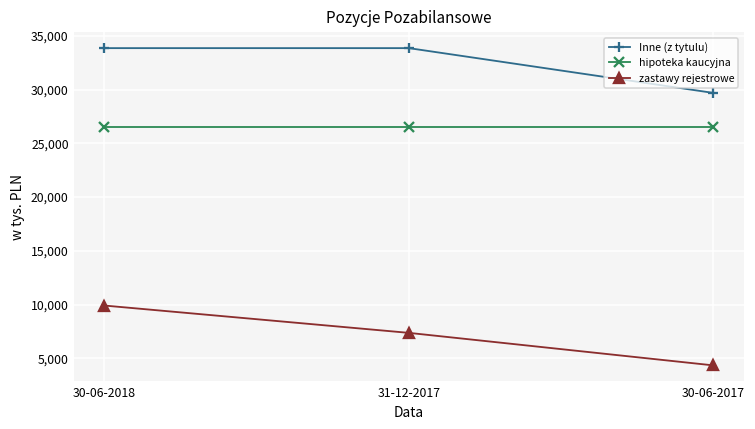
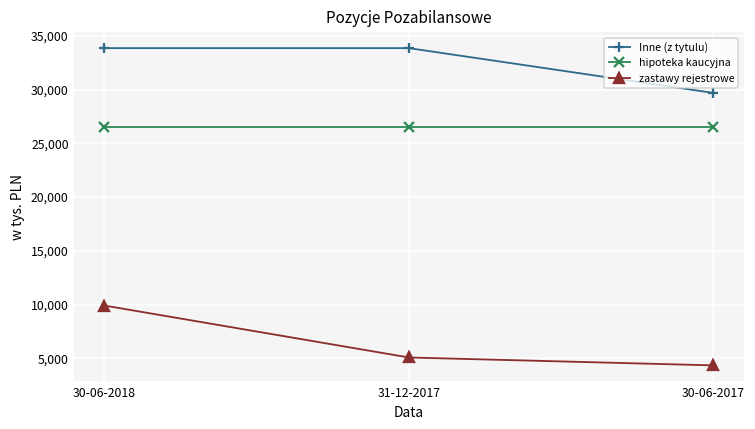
zastawy rejestrowe, 31-12-2017: 7,000 -> 5,000
